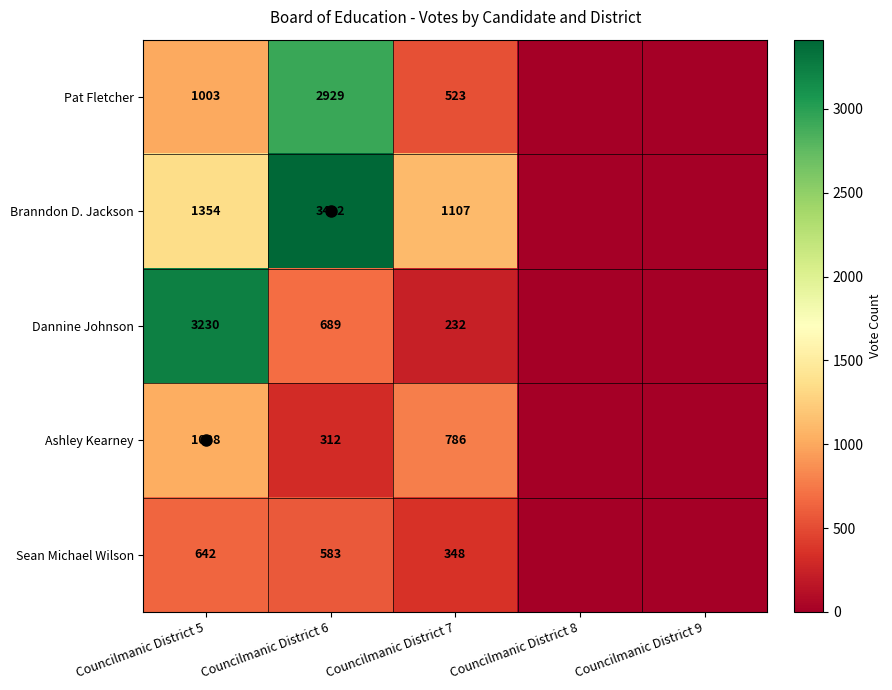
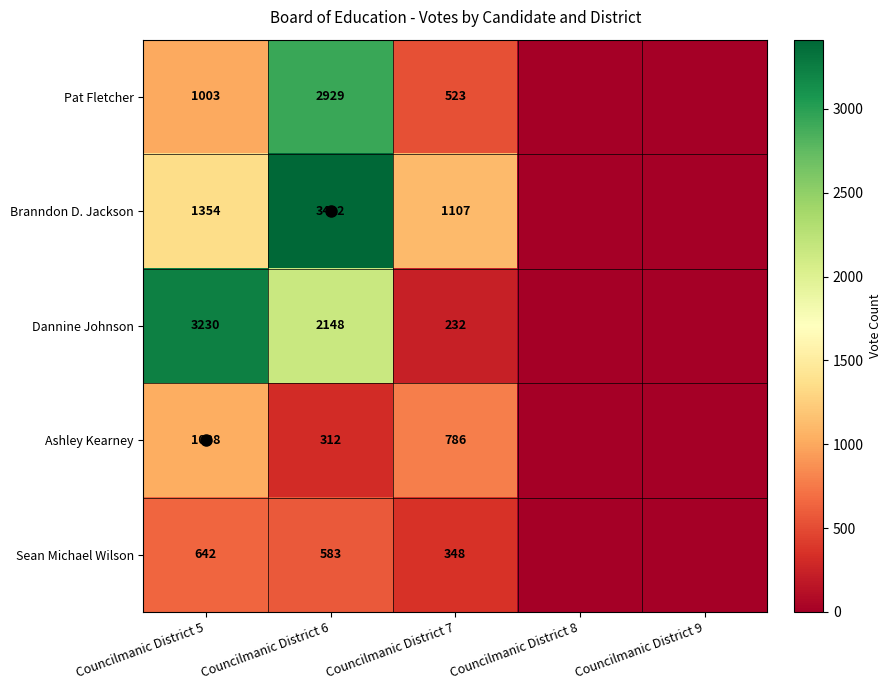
Dannine Johnson, Councilmanic District 6: 689 -> 2148
